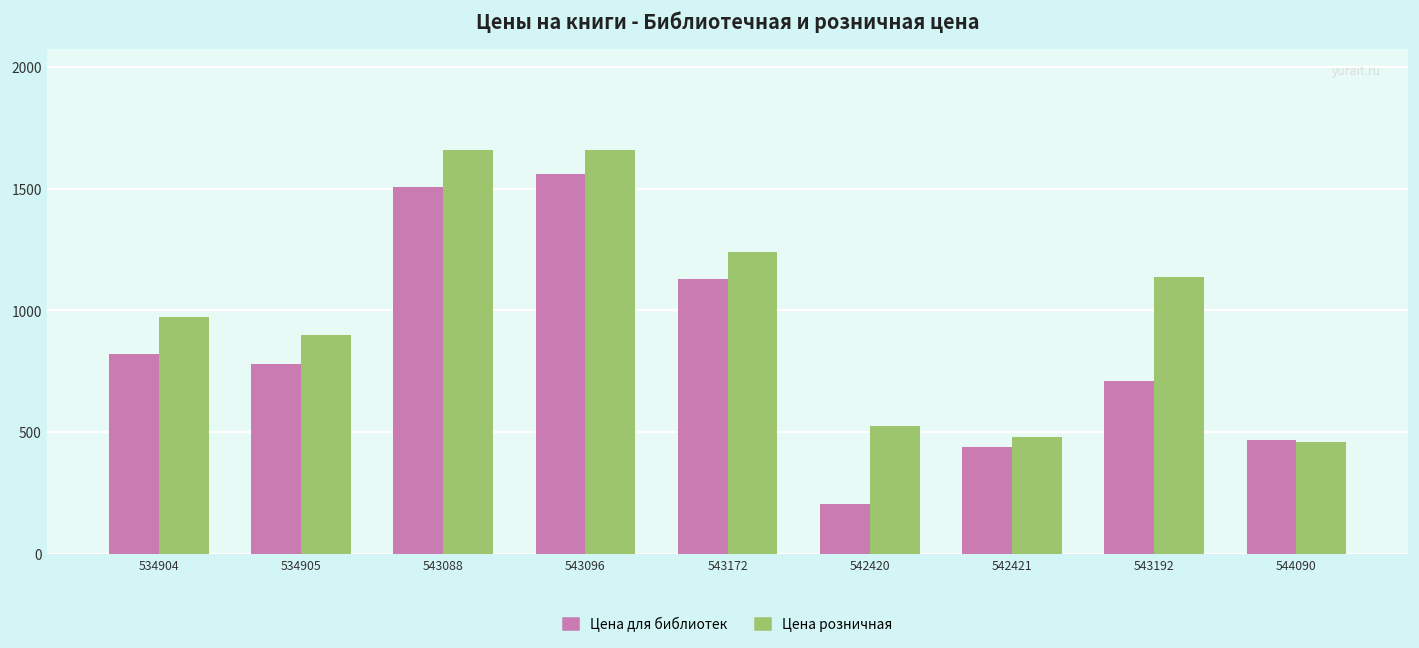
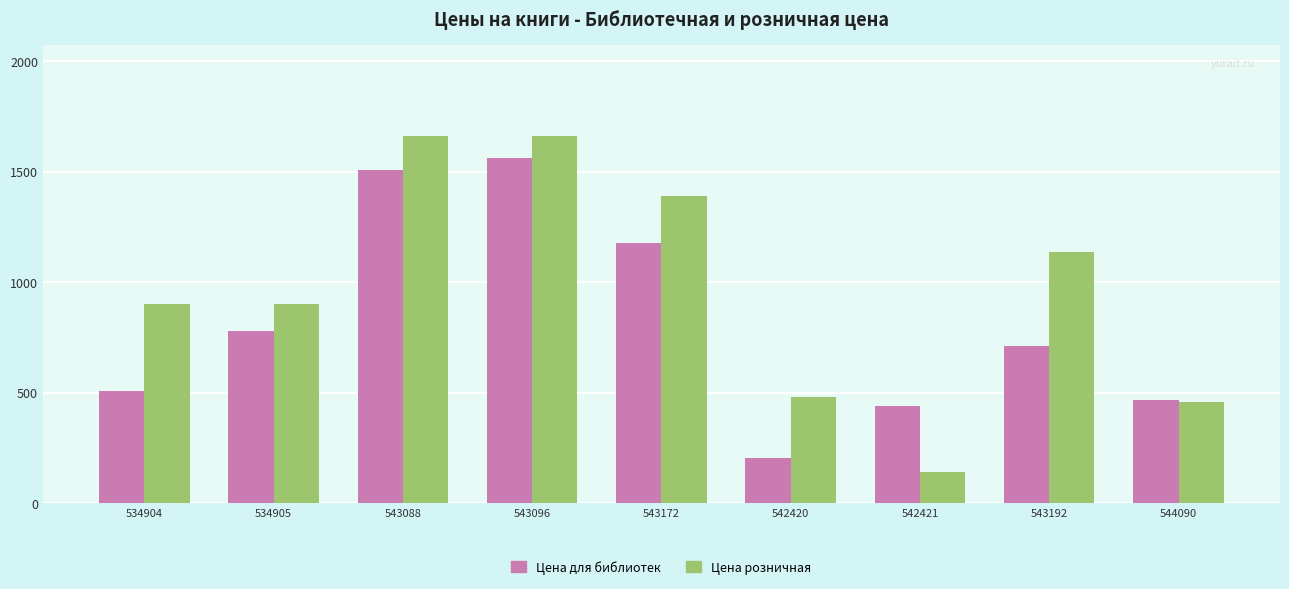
Цена для библиотек, 534904: 820 -> 510
Цена розничная, 534904: 970 -> 900
Цена для библиотек, 543172: 1130 -> 1180
Цена розничная, 543172: 1240 -> 1390
Цена розничная, 542420: 520 -> 480
Цена розничная, 542421: 480 -> 140
